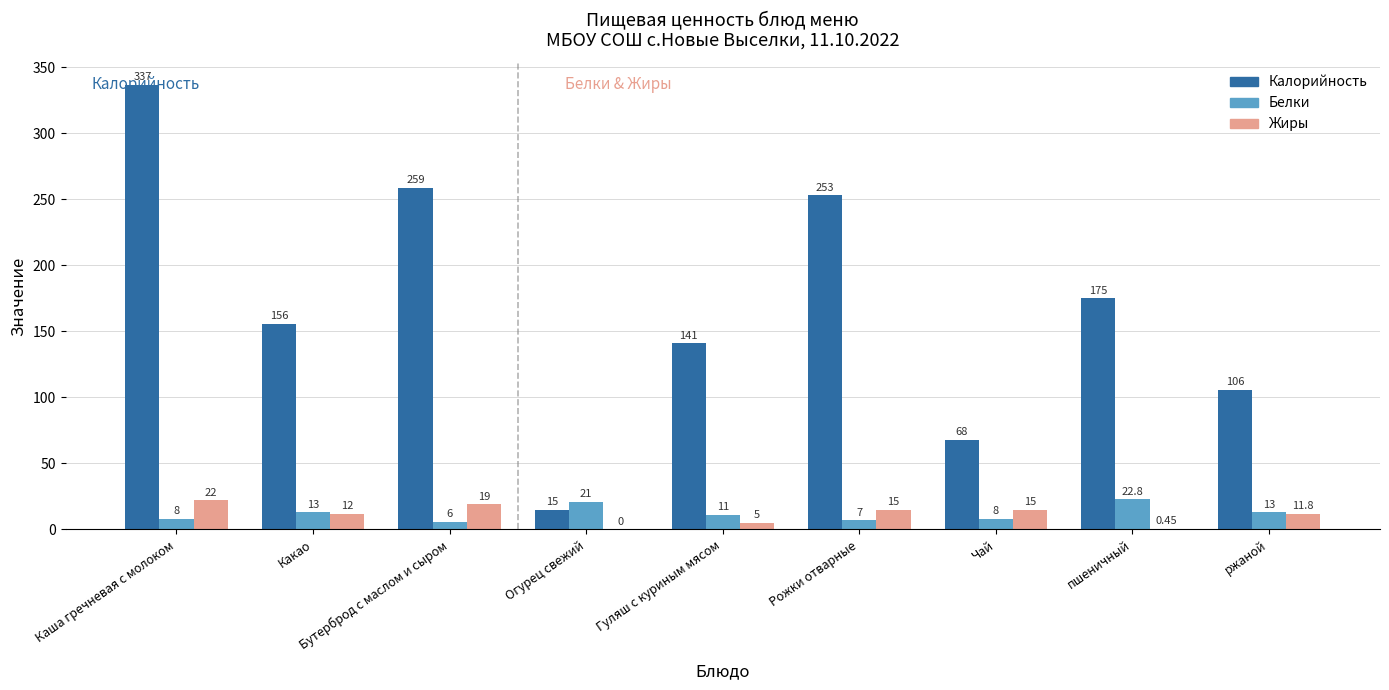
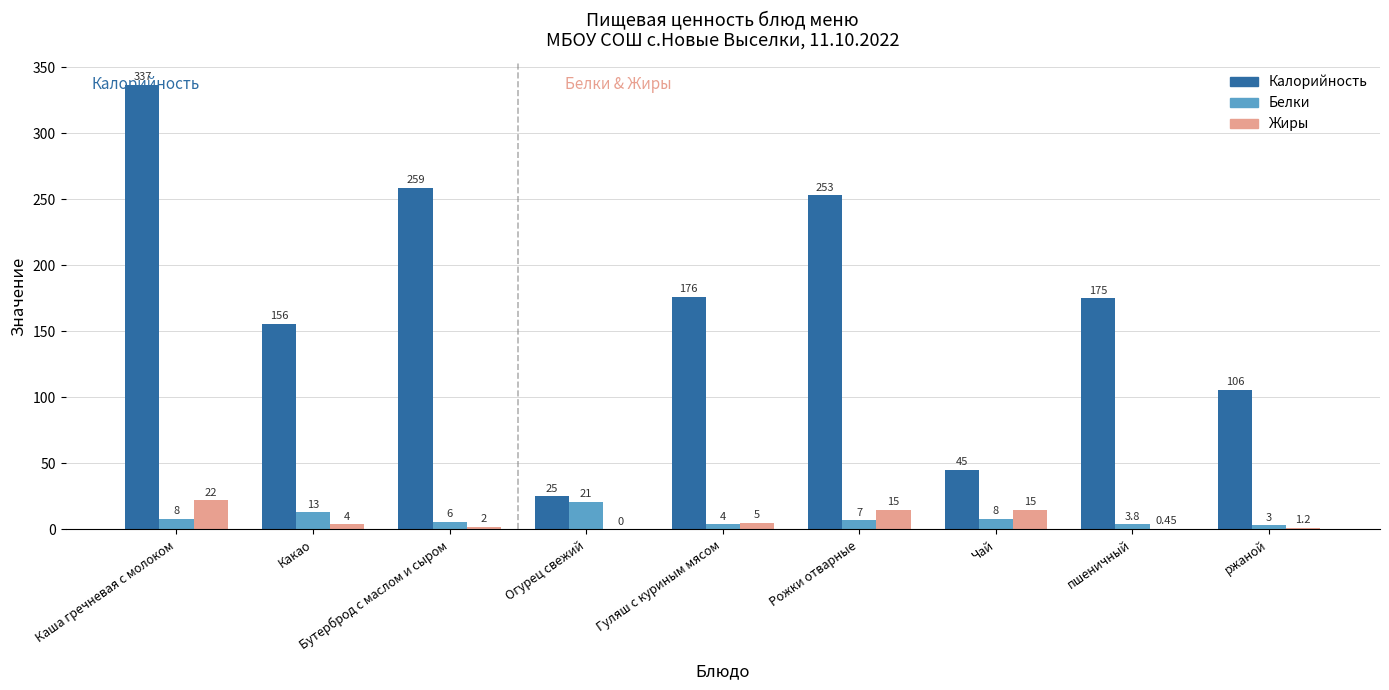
Жиры, Какао: 12 -> 4
Жиры, Бутерброд с маслом и сыром: 19 -> 2
Калорийность, Огурец свежий: 15 -> 25
Калорийность, Гуляш с куриным мясом: 141 -> 176
Белки, Гуляш с куриным мясом: 11 -> 4
Калорийность, Чай: 68 -> 45
Белки, пшеничный: 22.8 -> 3.8
Белки, ржаной: 13 -> 3
Жиры, ржаной: 11.8 -> 1.2
